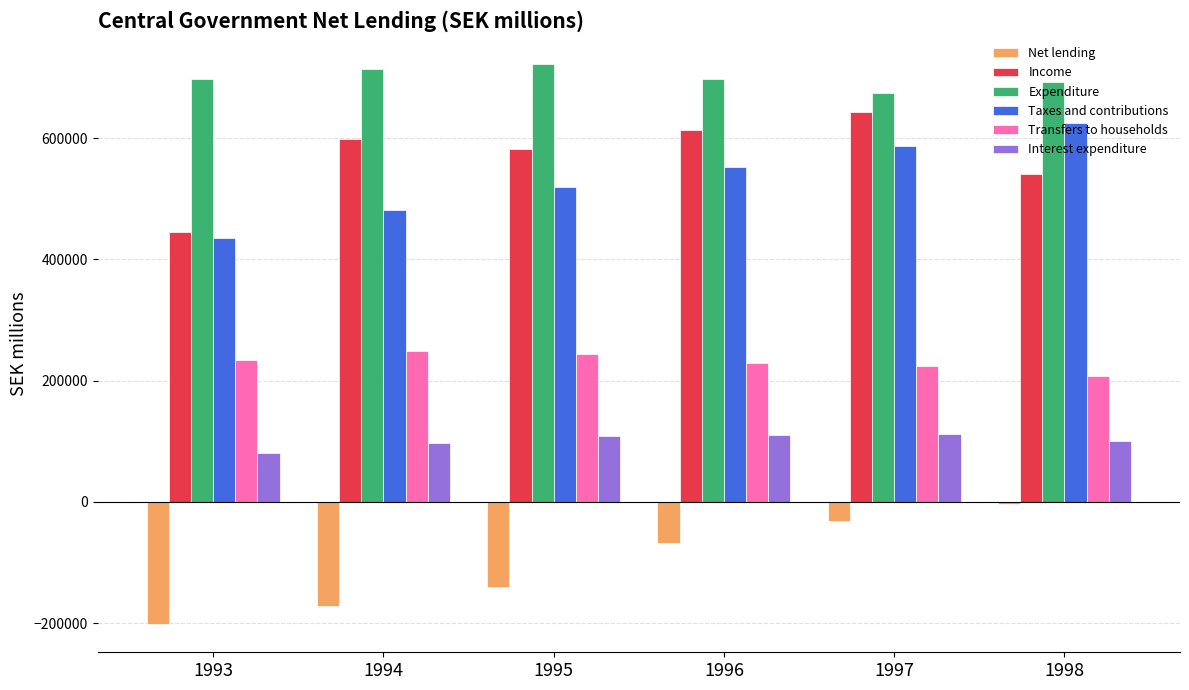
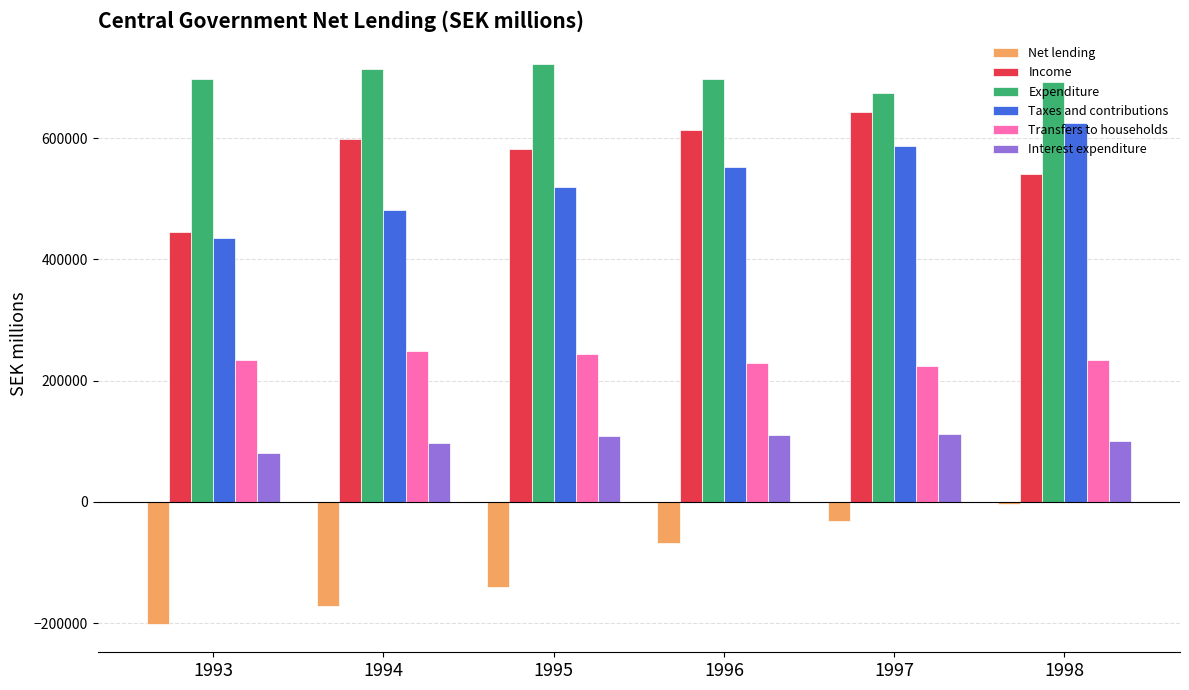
Transfers to households, 1998: 210000 -> 230000
